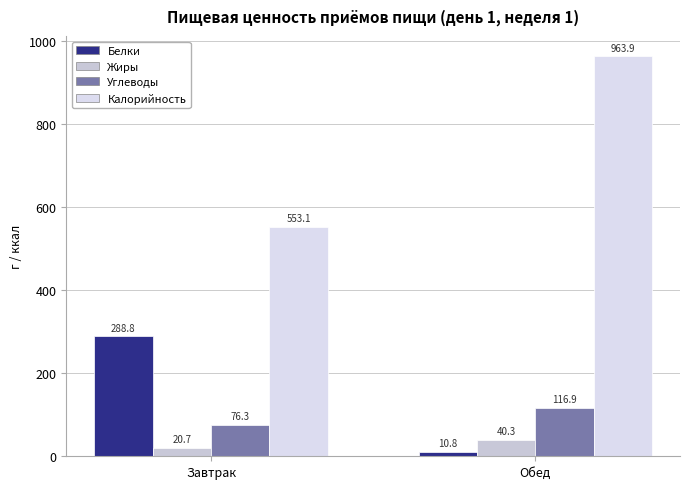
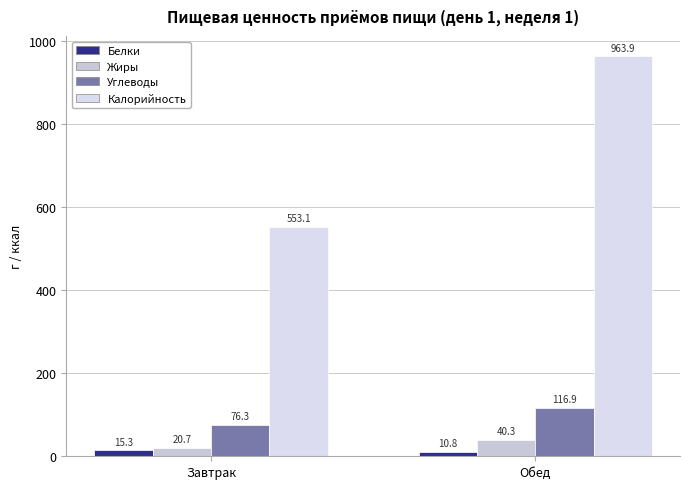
Белки, Завтрак: 288.8 -> 15.3
